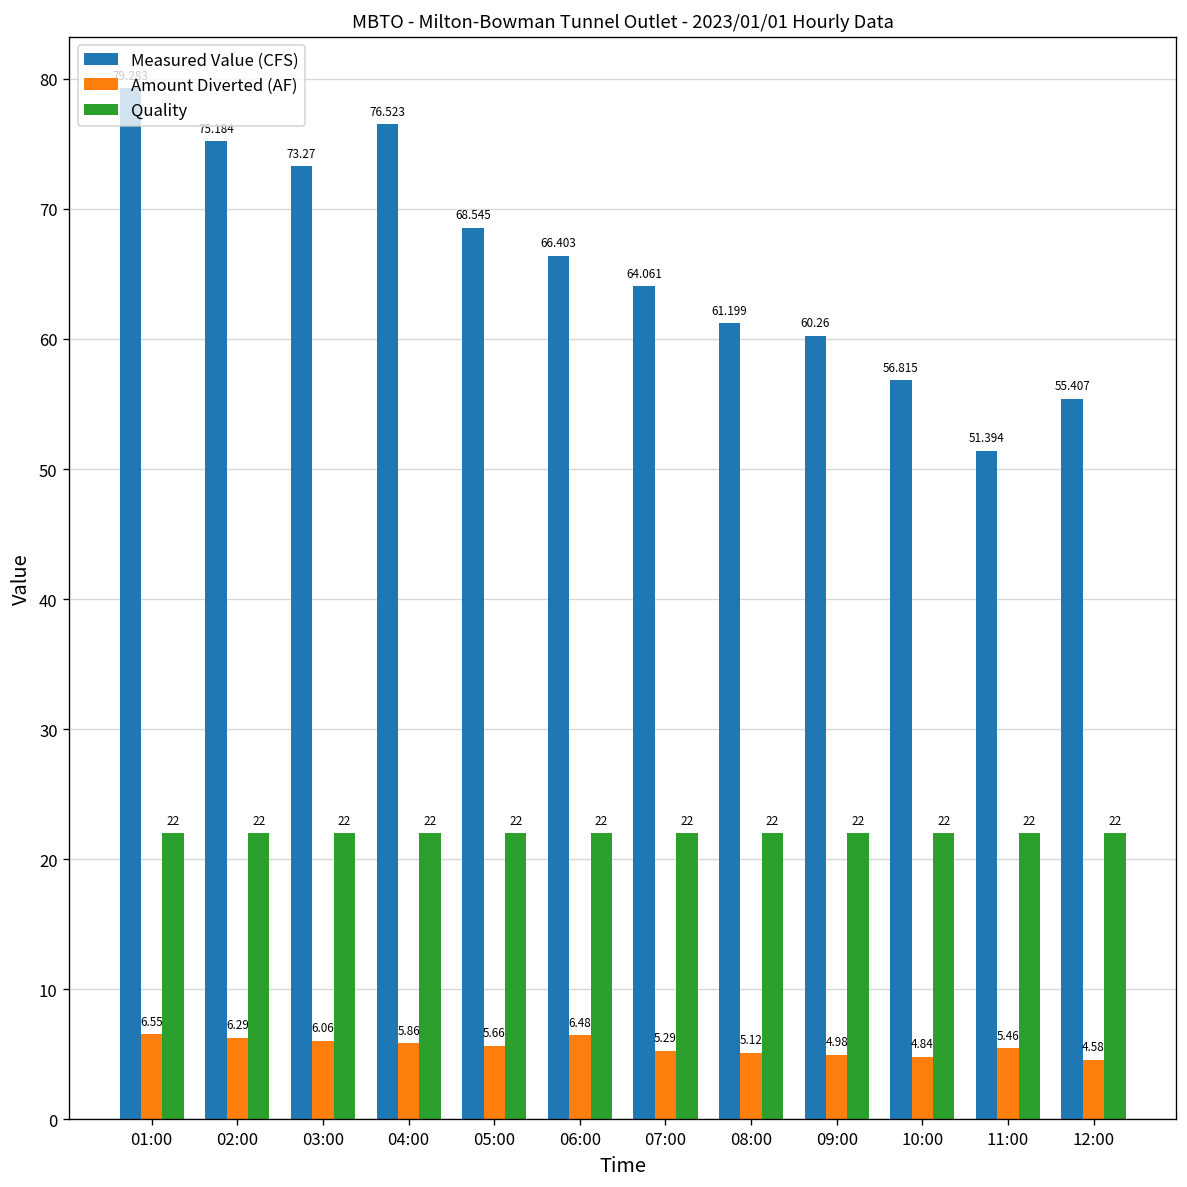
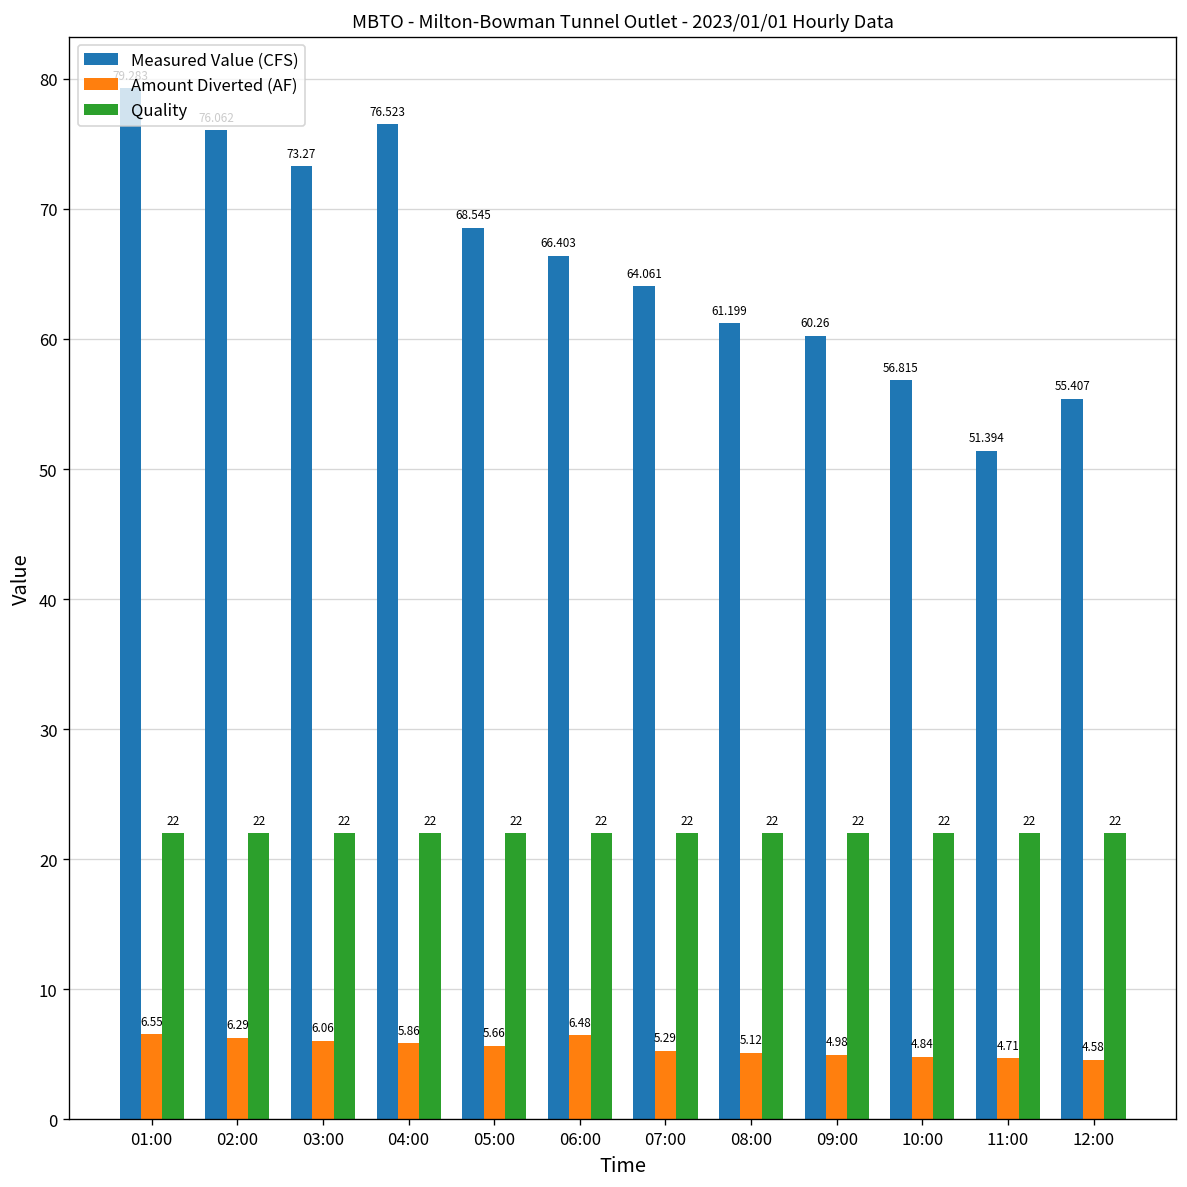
Measured Value (CFS), 02:00: 75.2 -> 76.1
Amount Diverted (AF), 11:00: 5.46 -> 4.71
